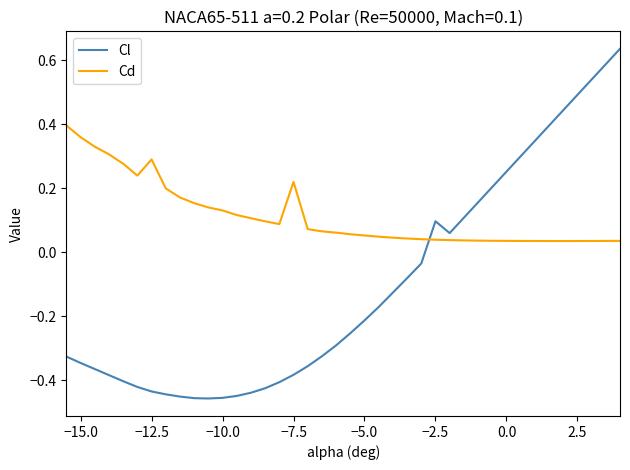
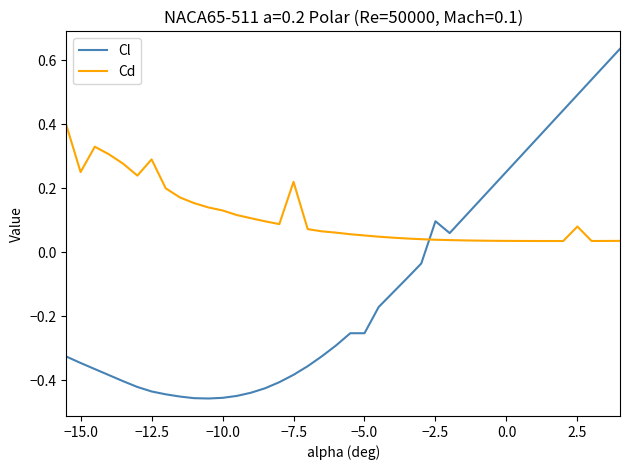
Cd, −15.0: 0.36 -> 0.25
Cl, −5.0: -0.21 -> -0.25
Cd, 2.5: 0.04 -> 0.08
